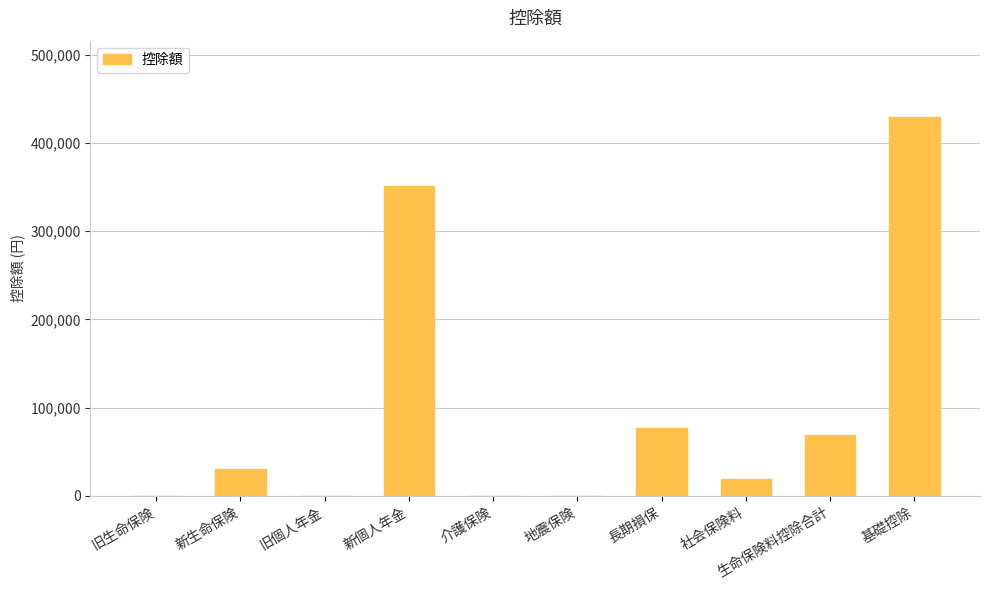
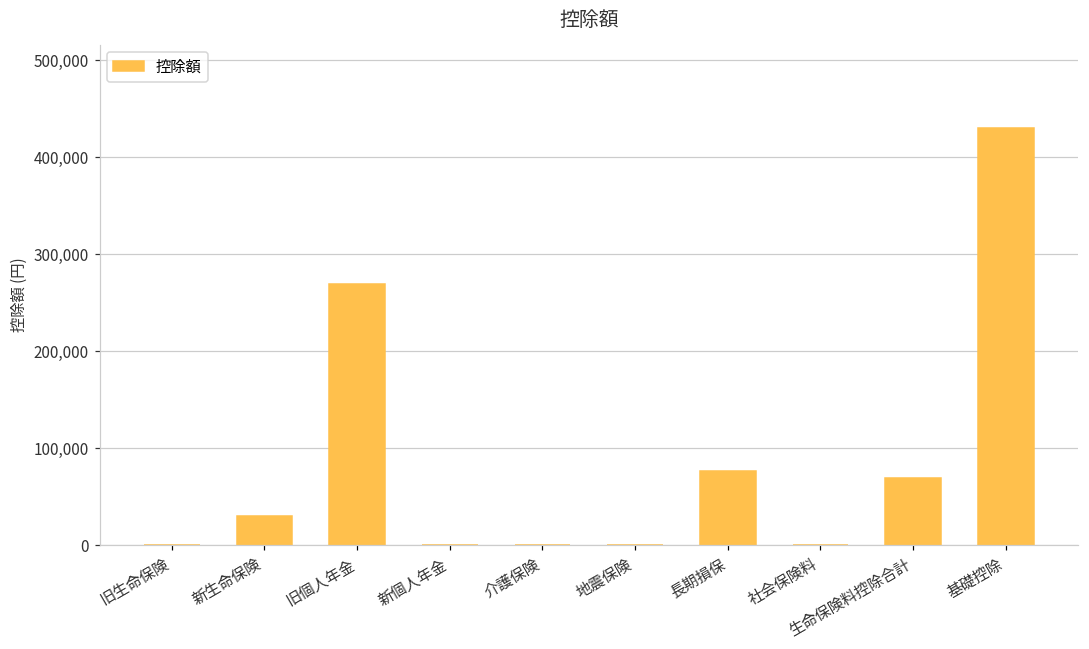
旧個人年金: 0 -> 270,000
新個人年金: 350,000 -> 0
社会保険料: 20,000 -> 0
